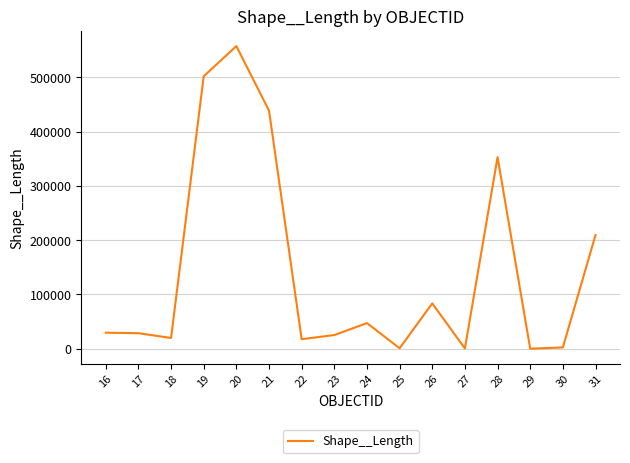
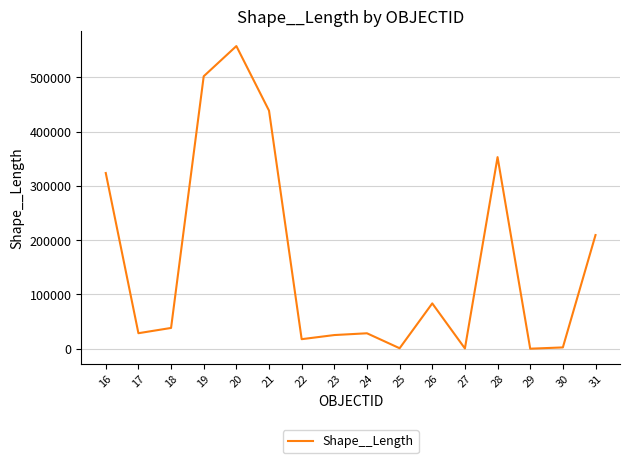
16: 30000 -> 320000
18: 20000 -> 40000
24: 50000 -> 30000
